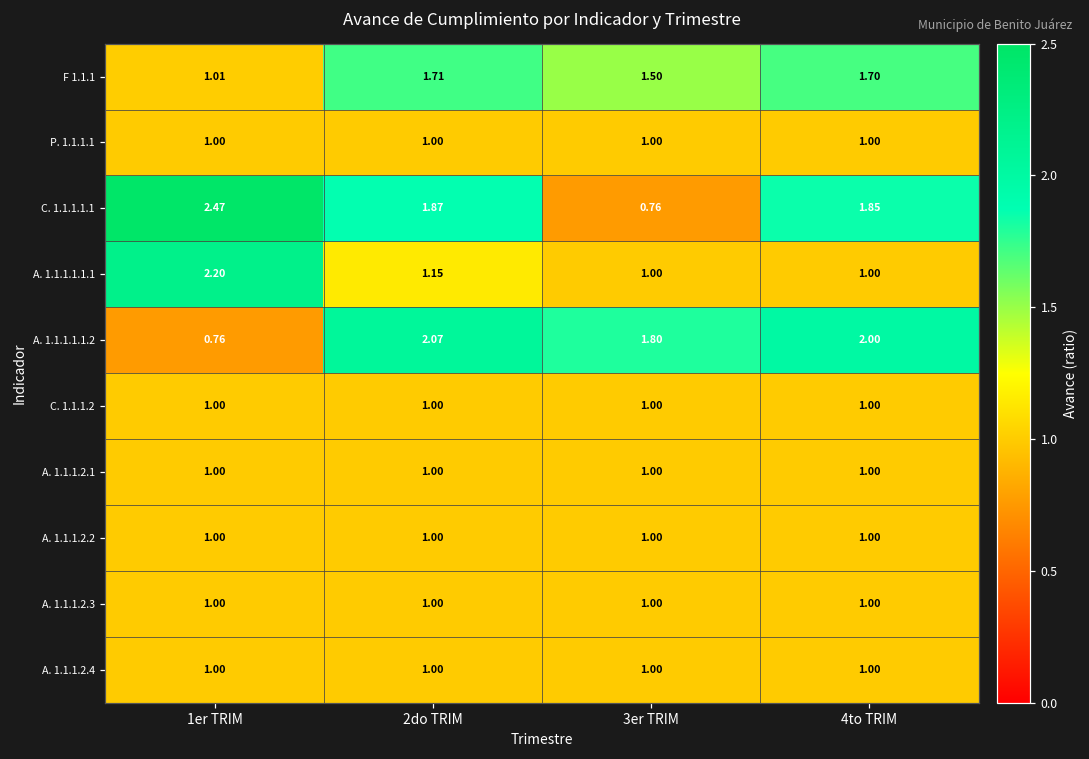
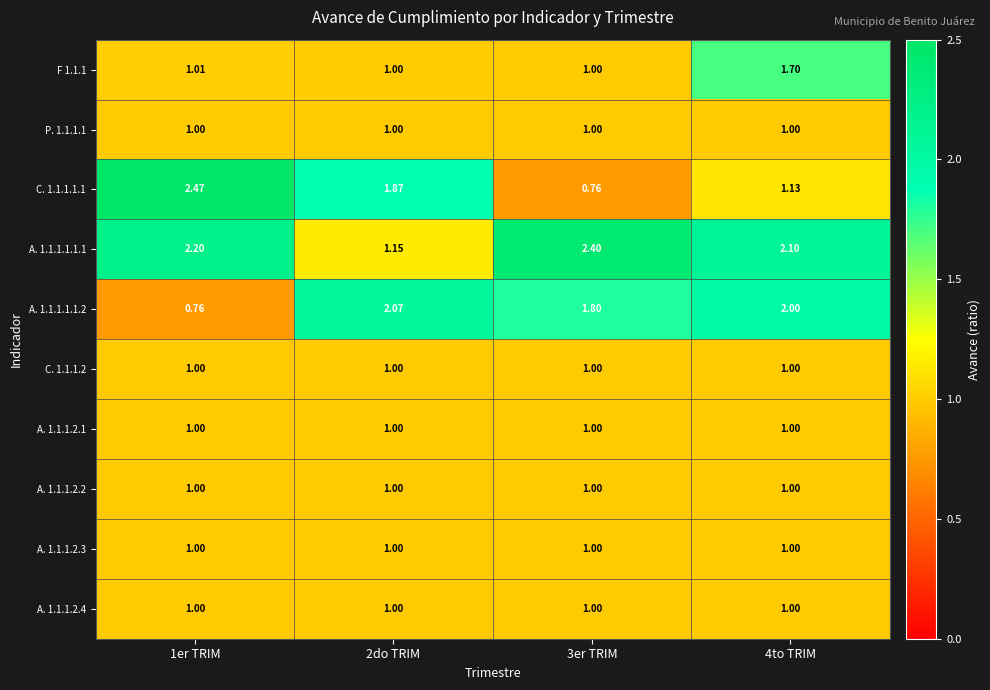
F 1.1.1, 2do TRIM: 1.71 -> 1.00
F 1.1.1, 3er TRIM: 1.50 -> 1.00
C. 1.1.1.1.1, 4to TRIM: 1.85 -> 1.13
A. 1.1.1.1.1.1, 3er TRIM: 1.00 -> 2.40
A. 1.1.1.1.1.1, 4to TRIM: 1.00 -> 2.10
